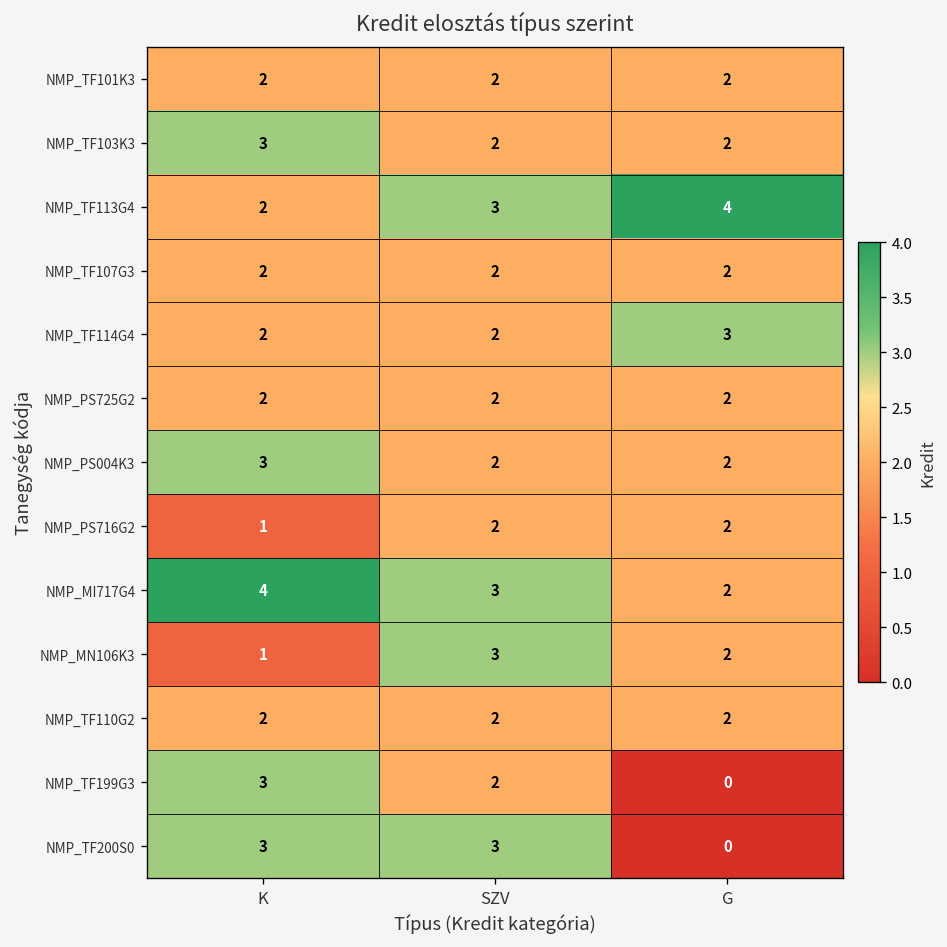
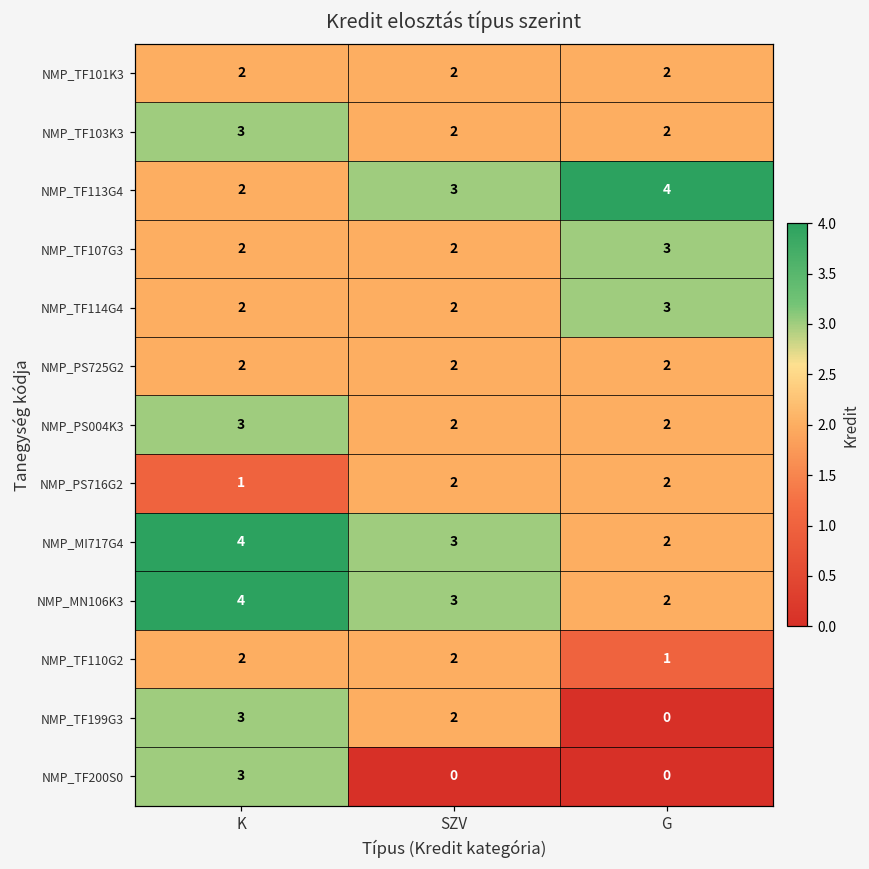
NMP_TF107G3, G: 2 -> 3
NMP_MN106K3, K: 1 -> 4
NMP_TF110G2, G: 2 -> 1
NMP_TF200S0, SZV: 3 -> 0
